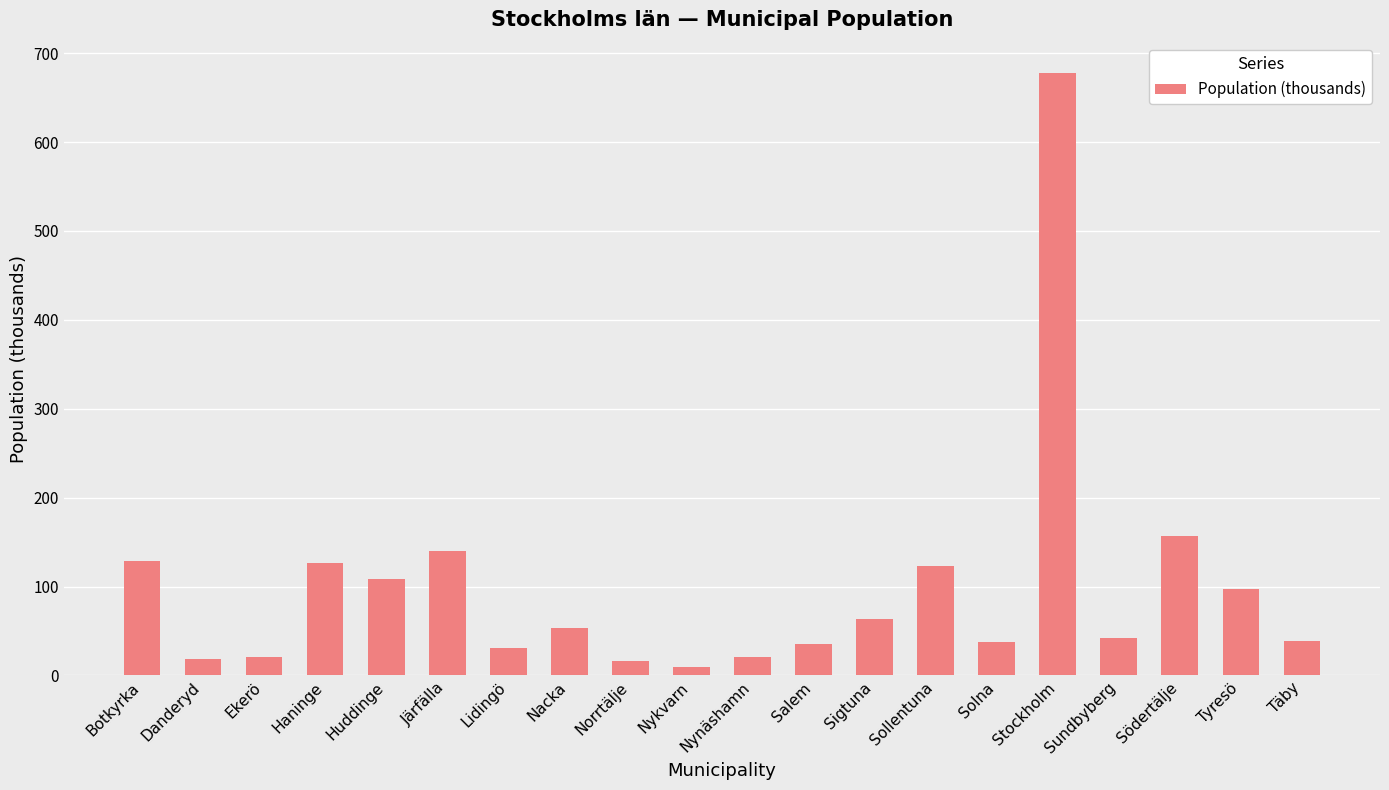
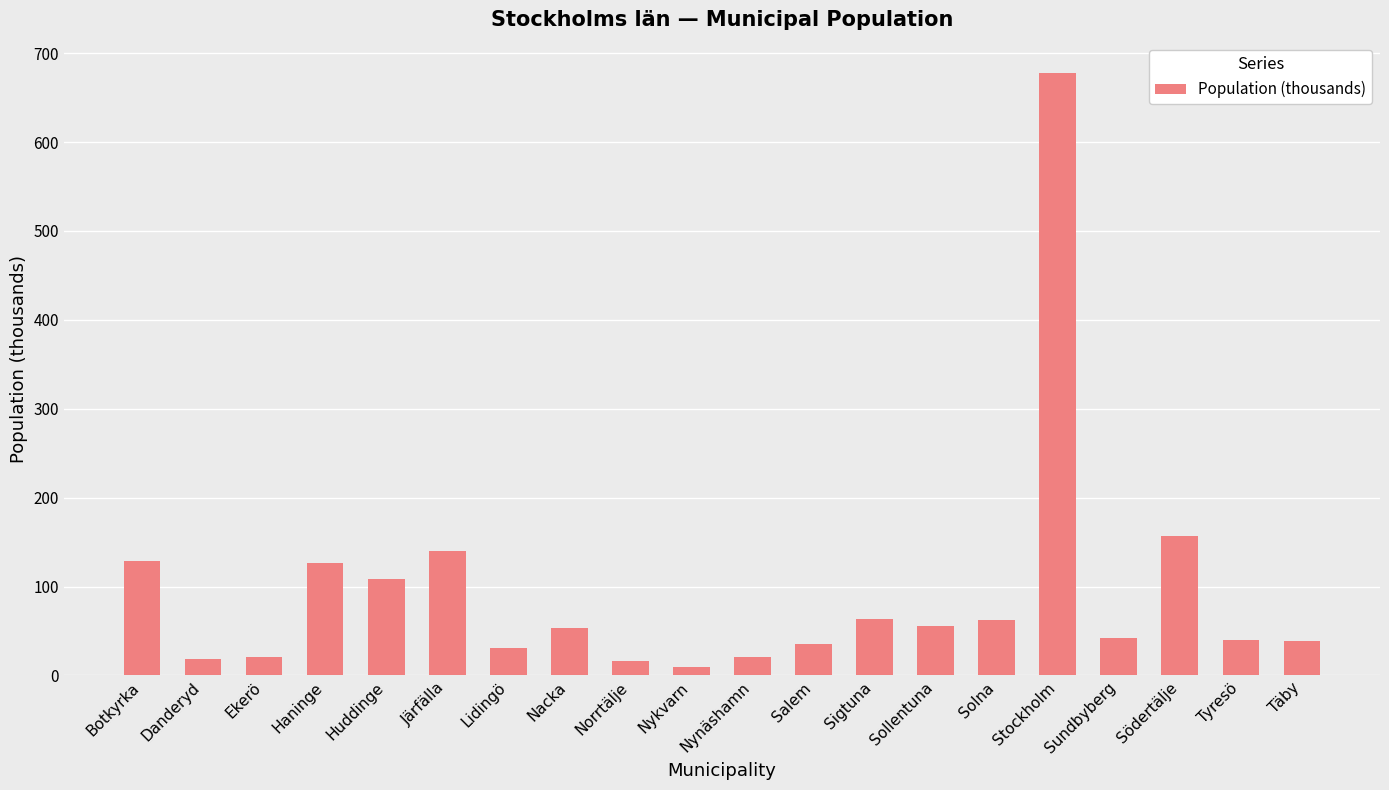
Sollentuna: 120 -> 60
Solna: 40 -> 60
Tyresö: 100 -> 40
